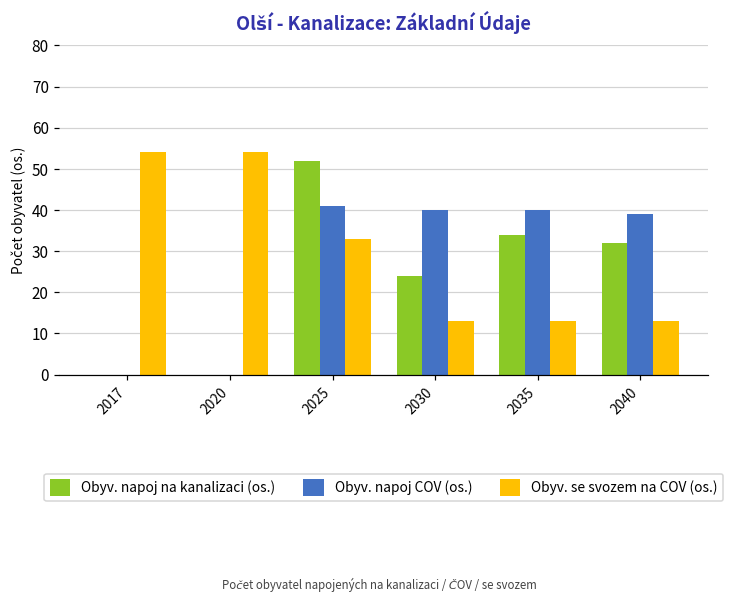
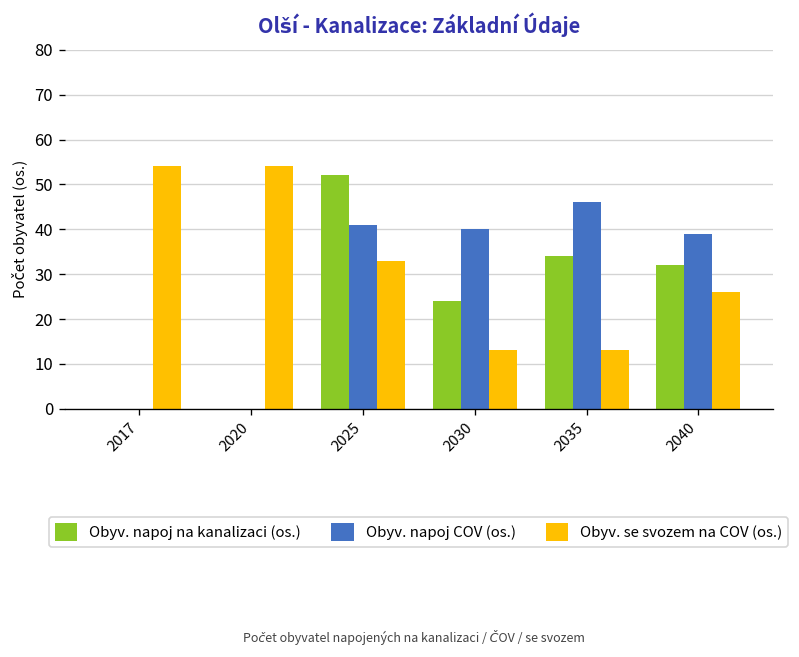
Obyv. napoj COV (os.), 2035: 40 -> 46
Obyv. se svozem na COV (os.), 2040: 13 -> 26
